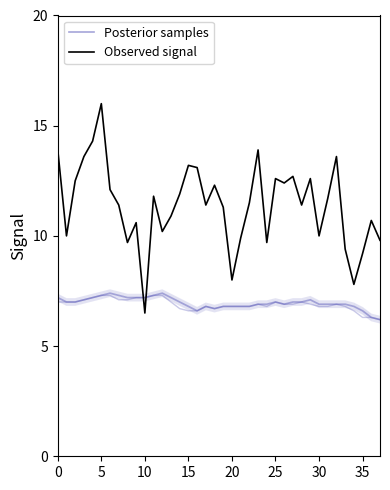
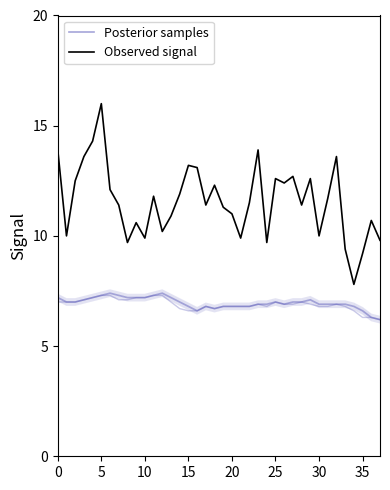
Observed signal, 10: 6.5 -> 9.9
Observed signal, 20: 8 -> 11
